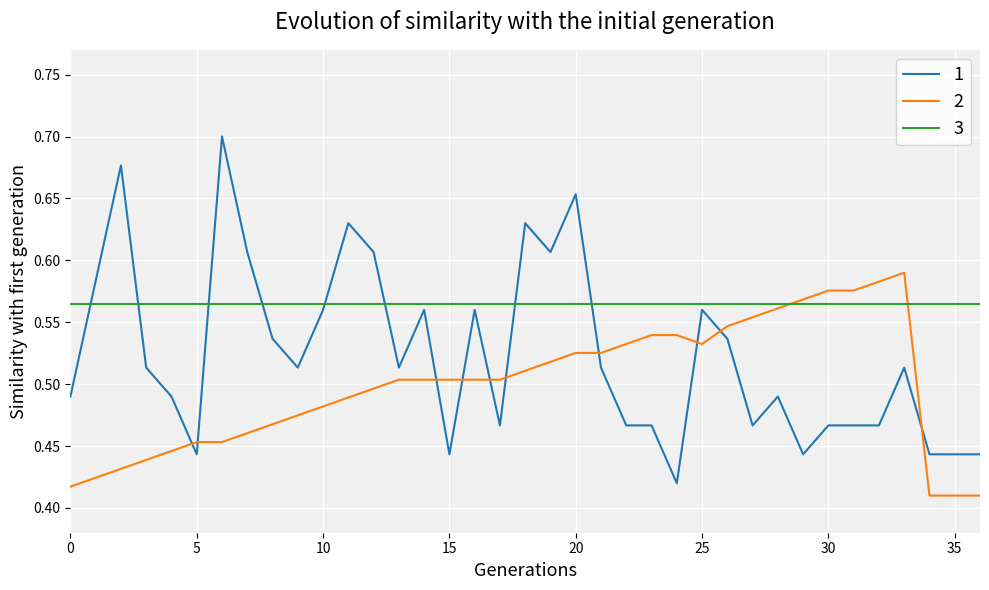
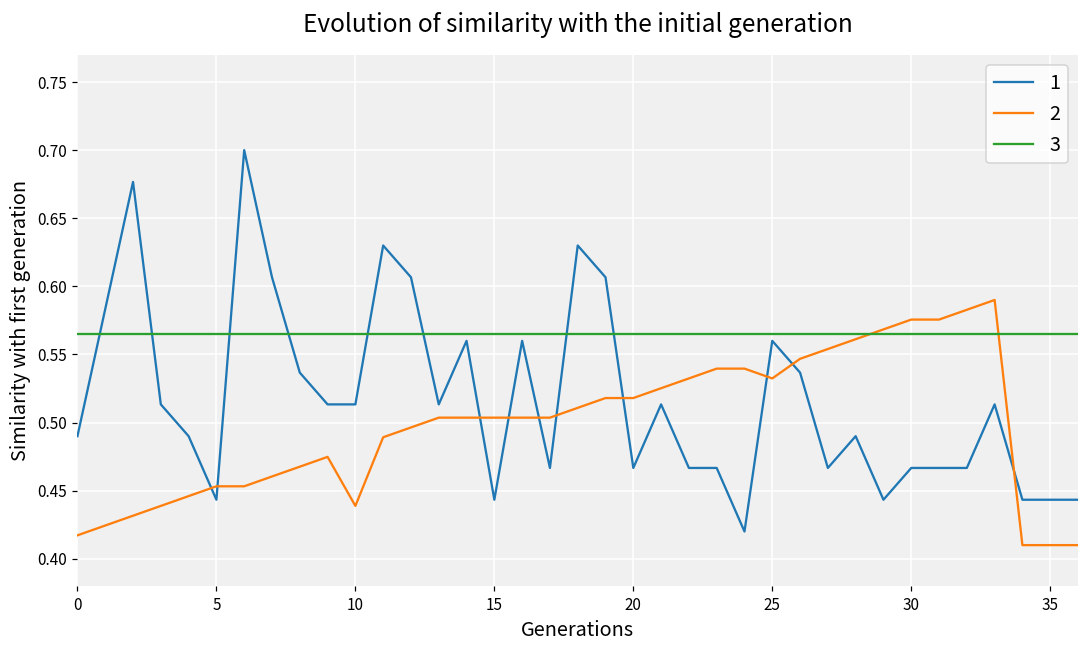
1, 10: 0.560 -> 0.513
2, 10: 0.482 -> 0.439
1, 20: 0.653 -> 0.467
2, 20: 0.525 -> 0.518
